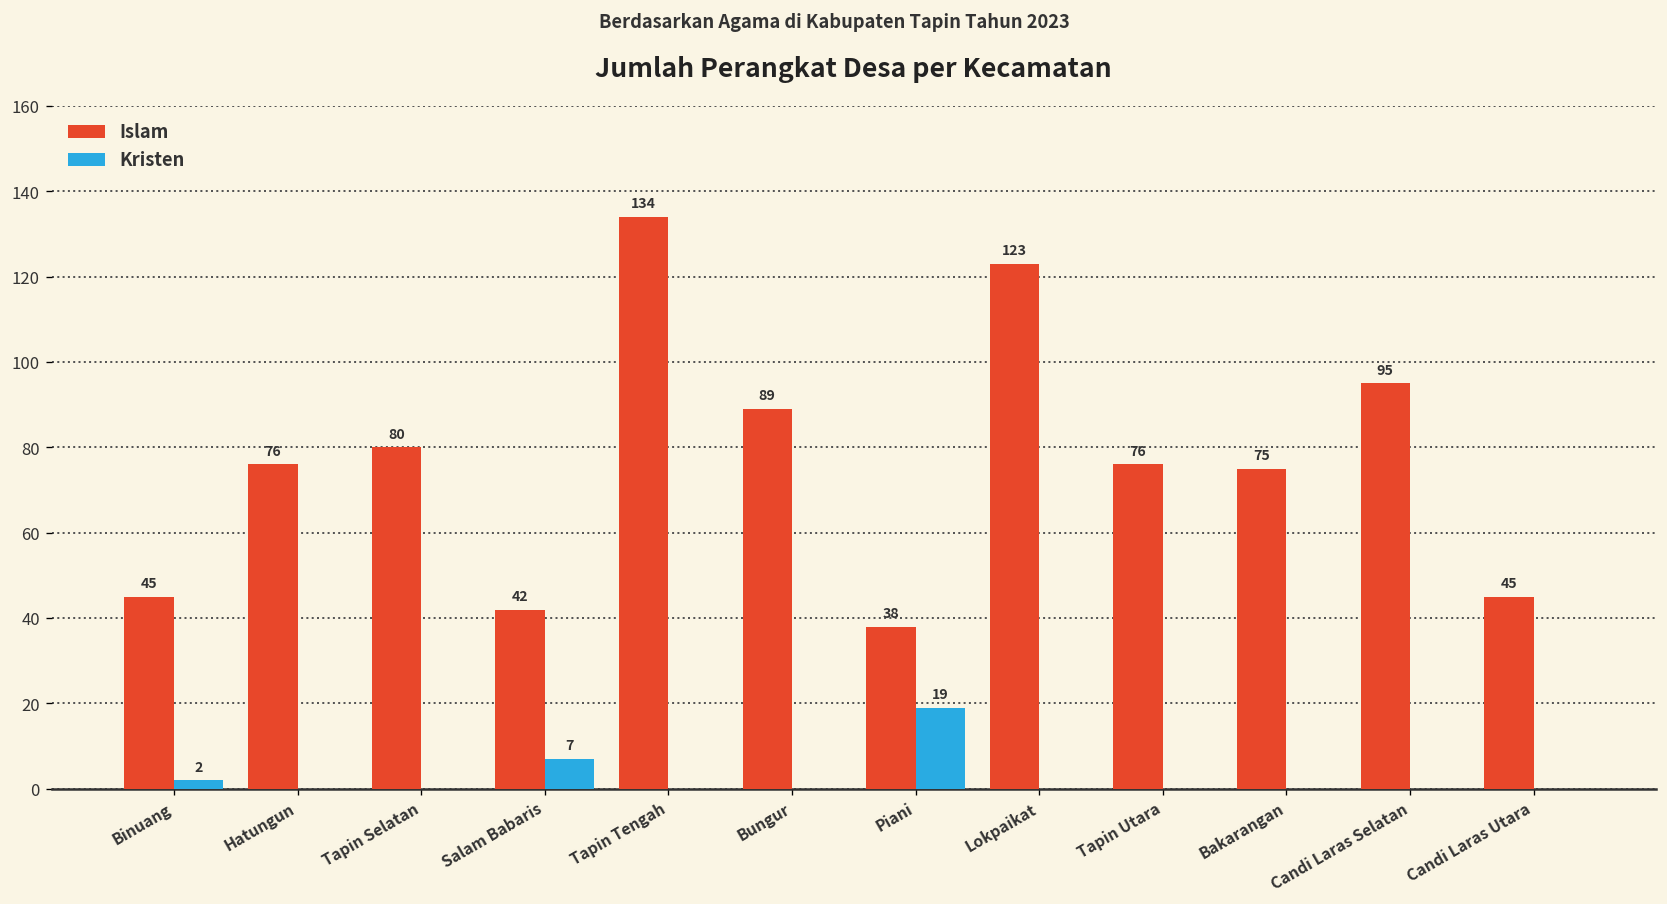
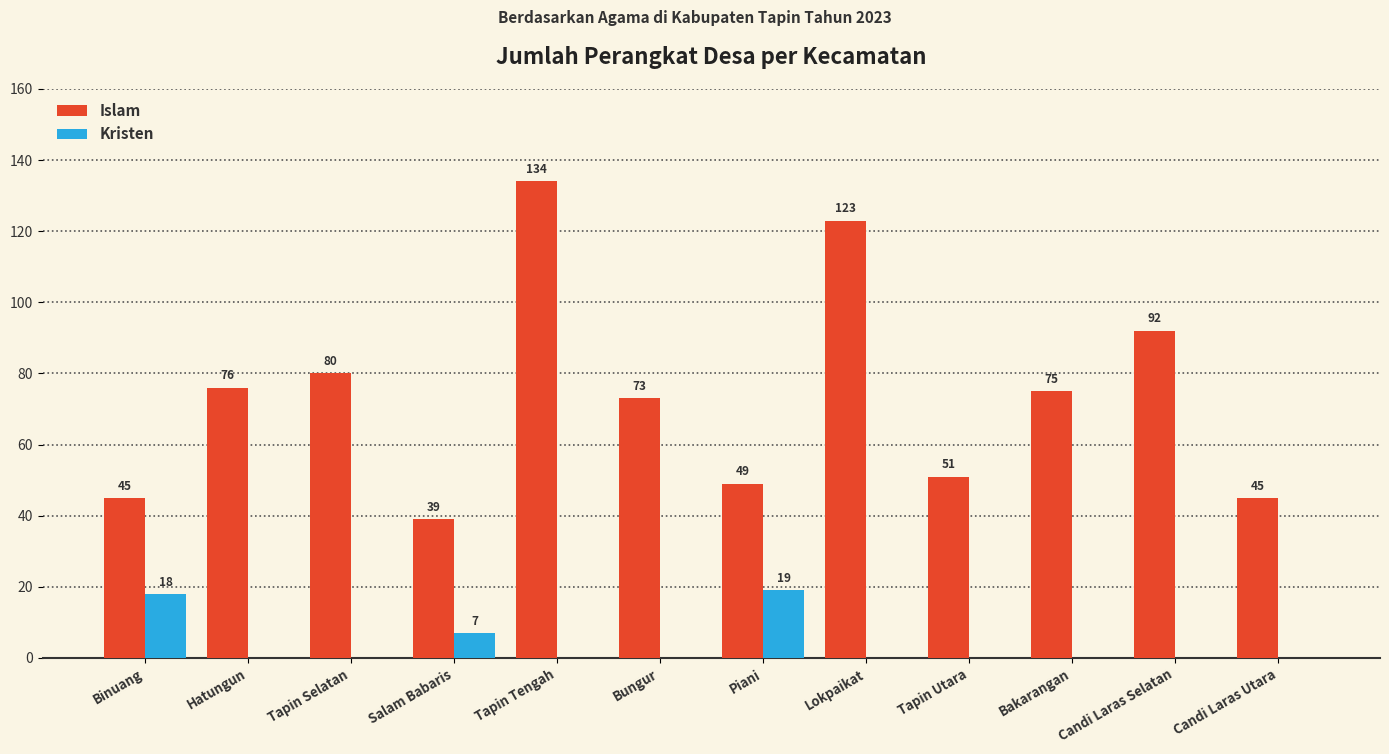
Kristen, Binuang: 2 -> 18
Islam, Salam Babaris: 42 -> 39
Islam, Bungur: 89 -> 73
Islam, Piani: 38 -> 49
Islam, Tapin Utara: 76 -> 51
Islam, Candi Laras Selatan: 95 -> 92
